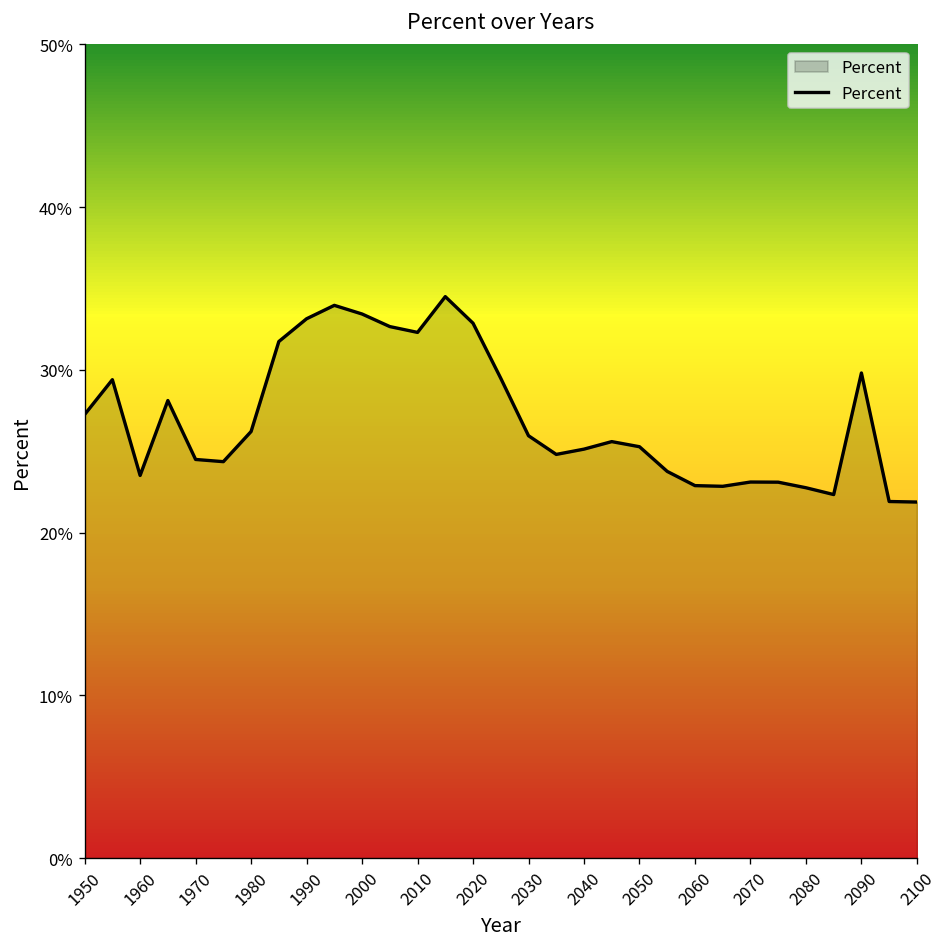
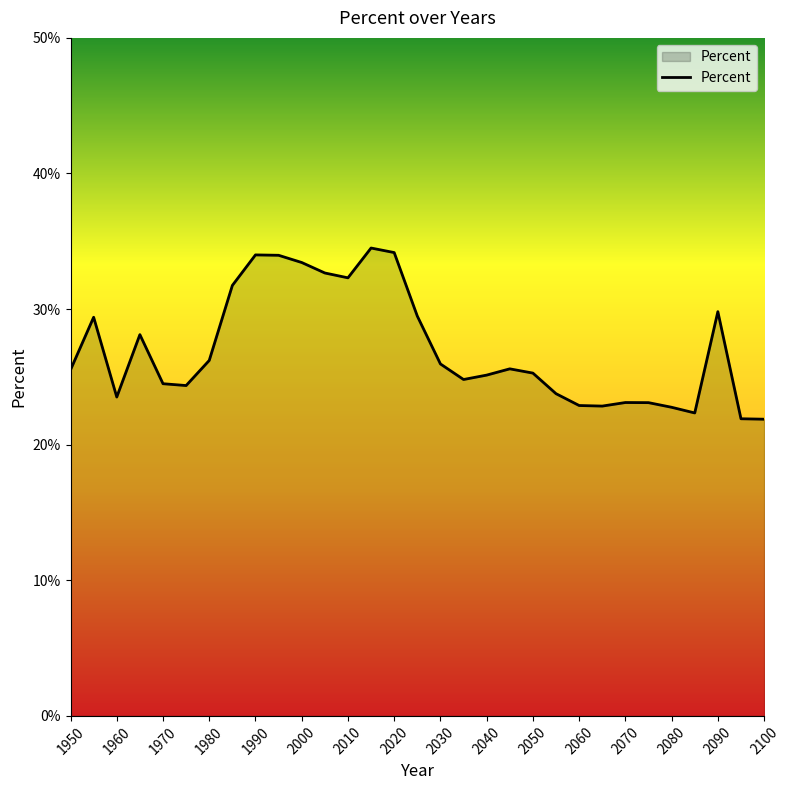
1950: 27.3% -> 25.5%
1990: 33.1% -> 34.0%
2020: 32.9% -> 34.2%
